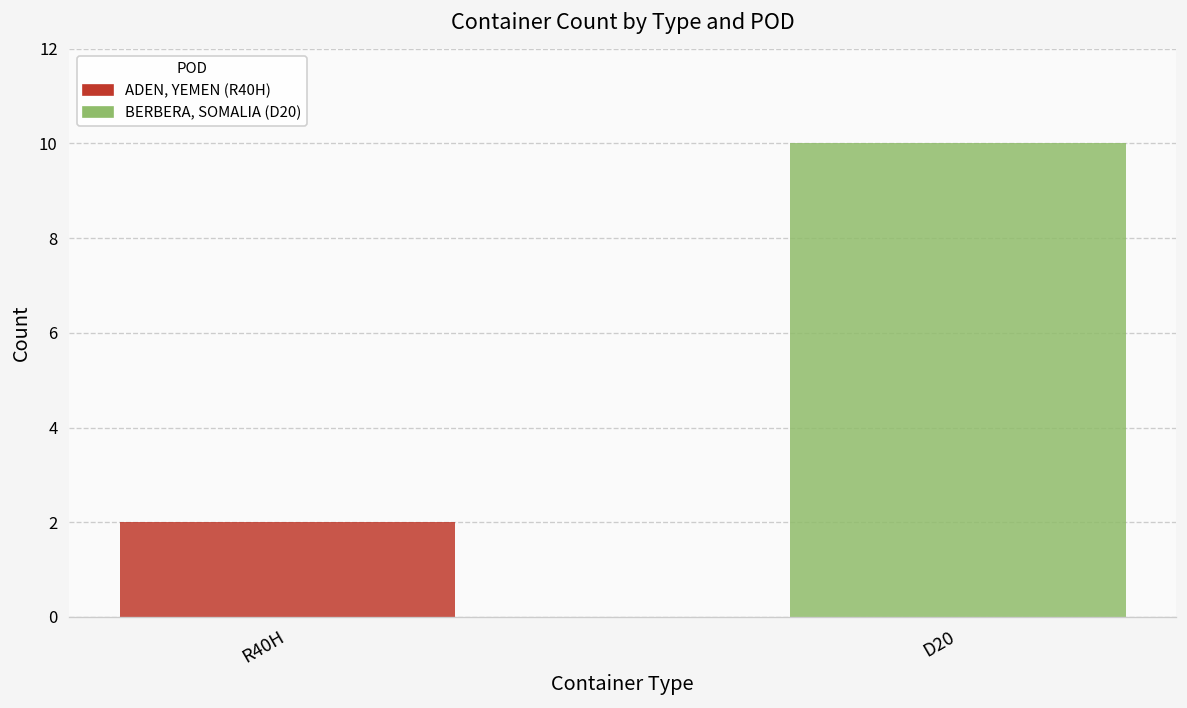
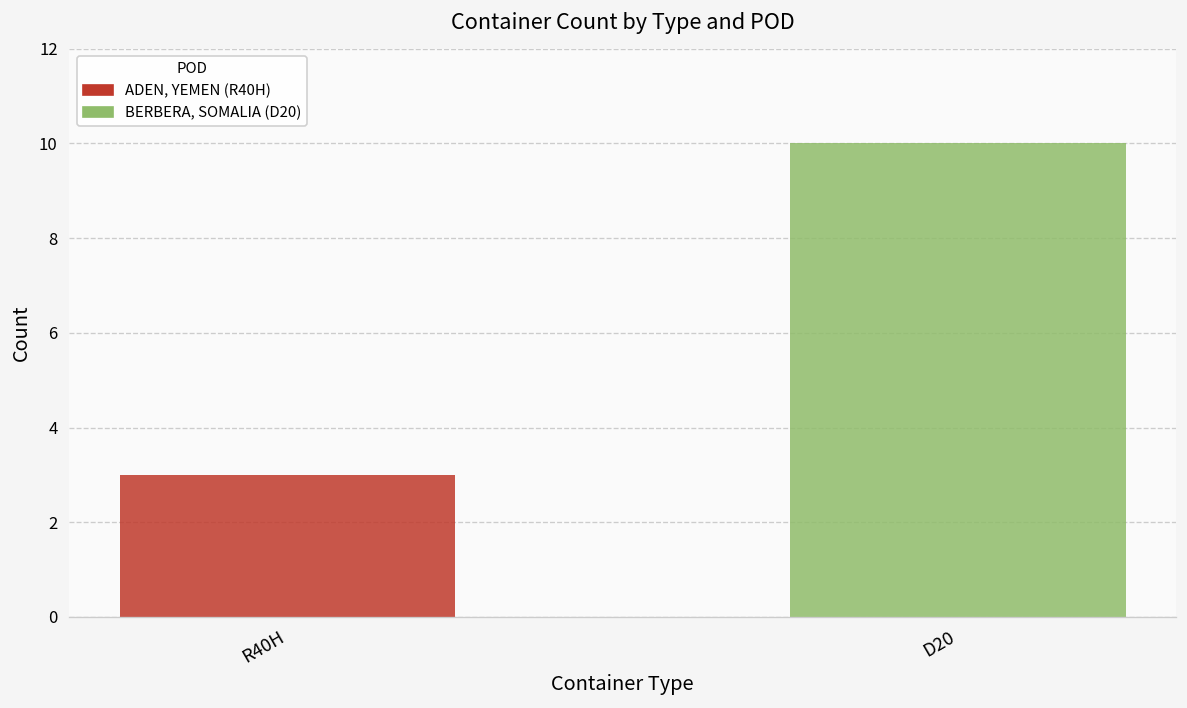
R40H: 2 -> 3
